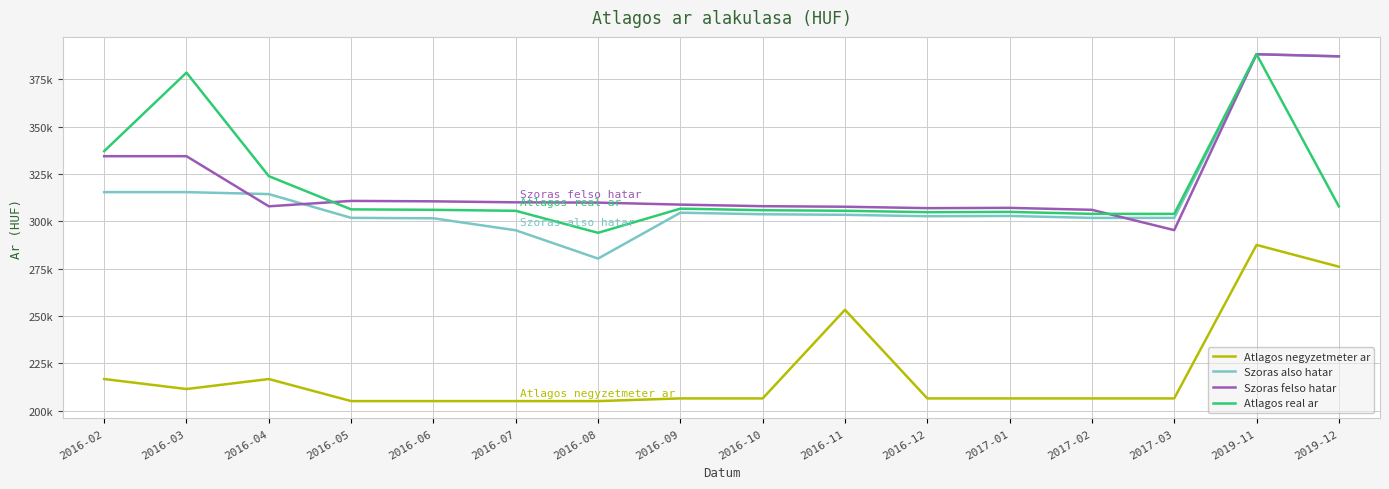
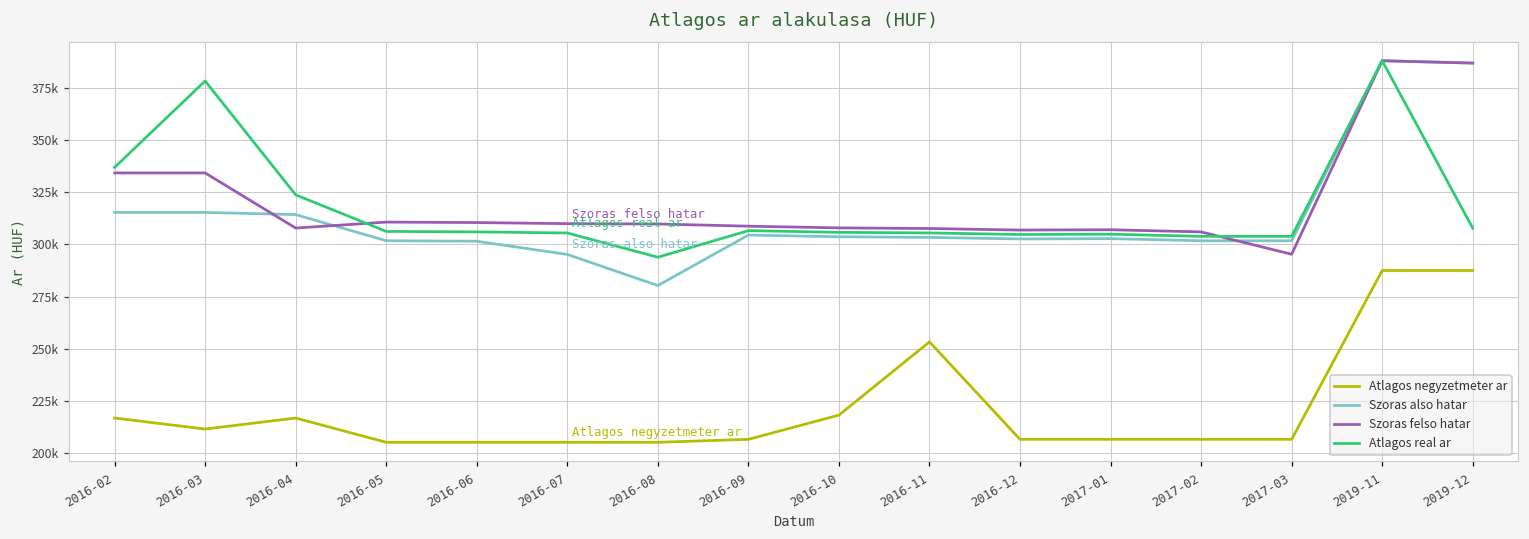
Atlagos negyzetmeter ar, 2016-10: 206000 -> 218000
Atlagos negyzetmeter ar, 2019-12: 276000 -> 288000
